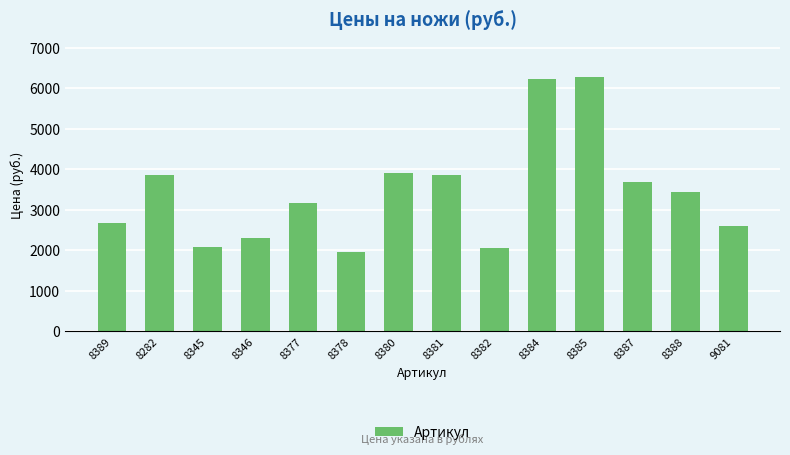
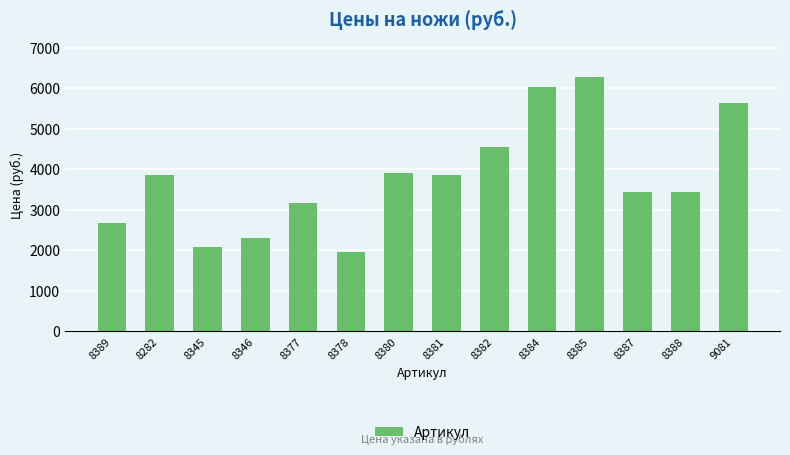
8382: 2100 -> 4500
8384: 6200 -> 6000
8387: 3700 -> 3500
9081: 2600 -> 5600
